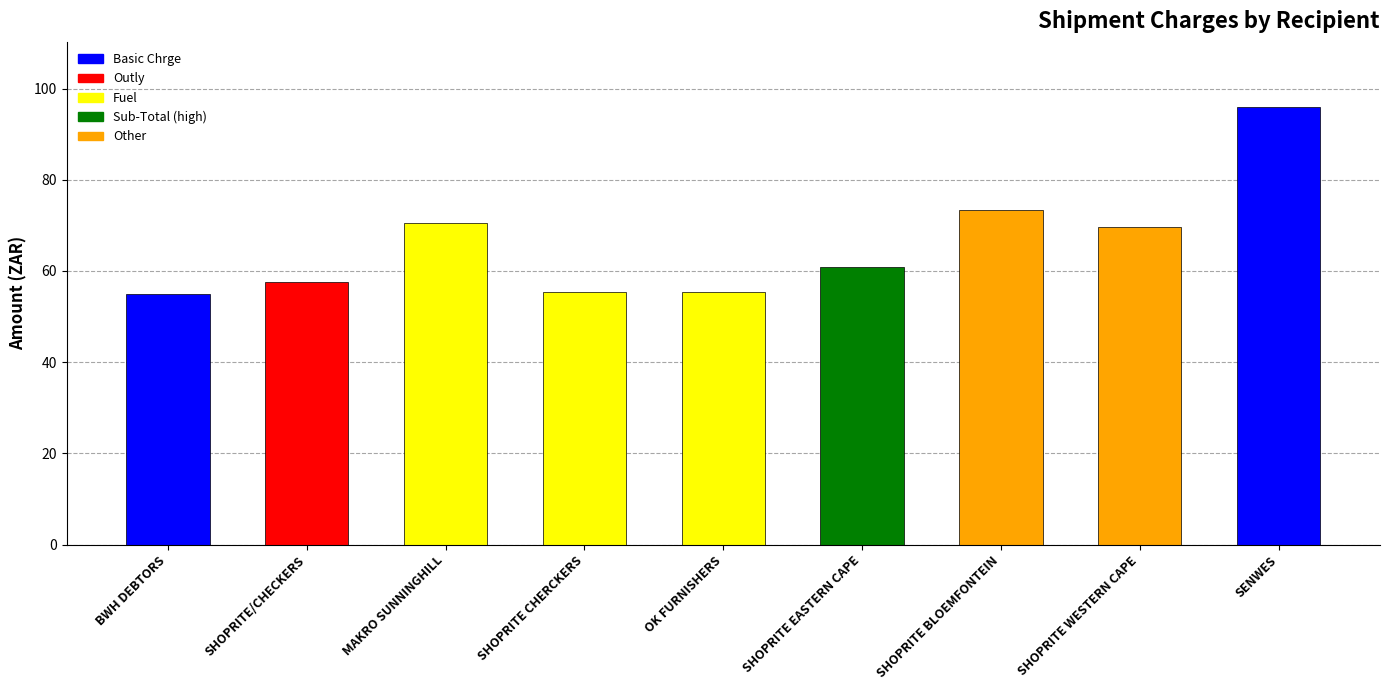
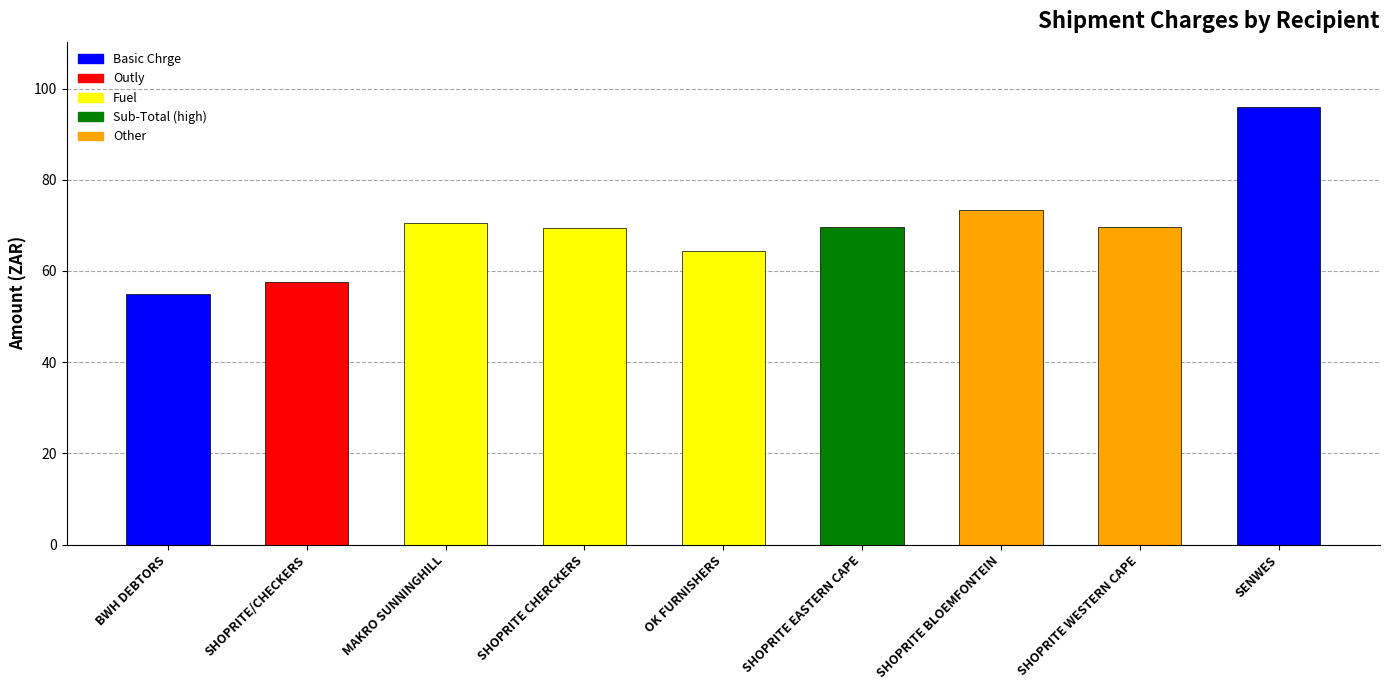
SHOPRITE CHERCKERS: 55 -> 69
OK FURNISHERS: 55 -> 64
SHOPRITE EASTERN CAPE: 61 -> 70
